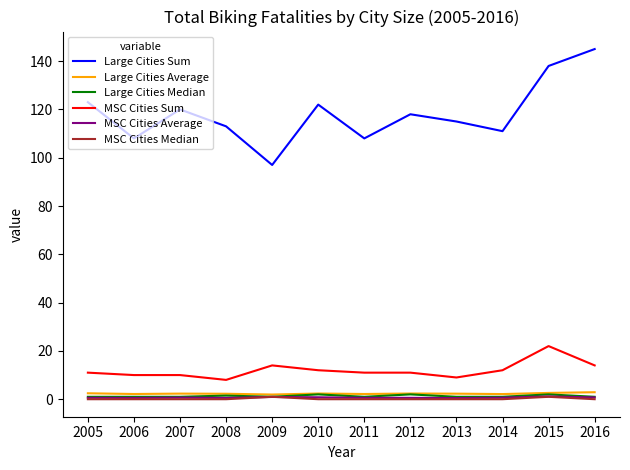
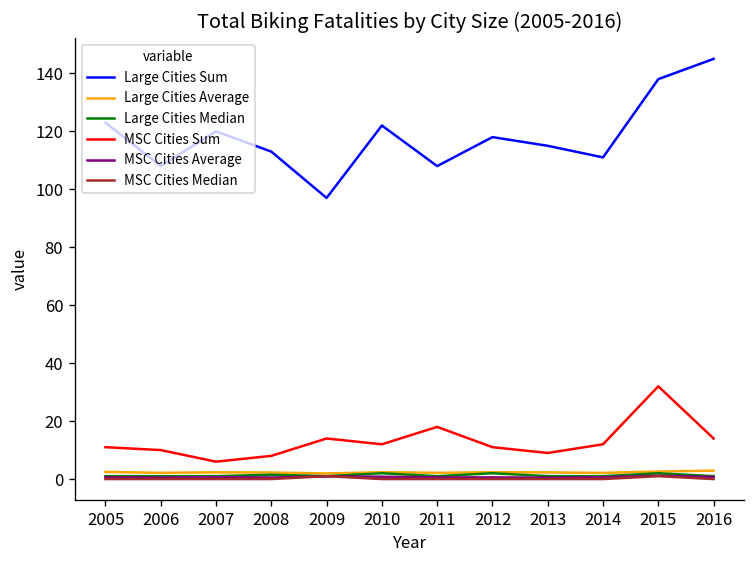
MSC Cities Sum, 2007: 10 -> 6
MSC Cities Sum, 2011: 11 -> 18
MSC Cities Sum, 2015: 22 -> 32
